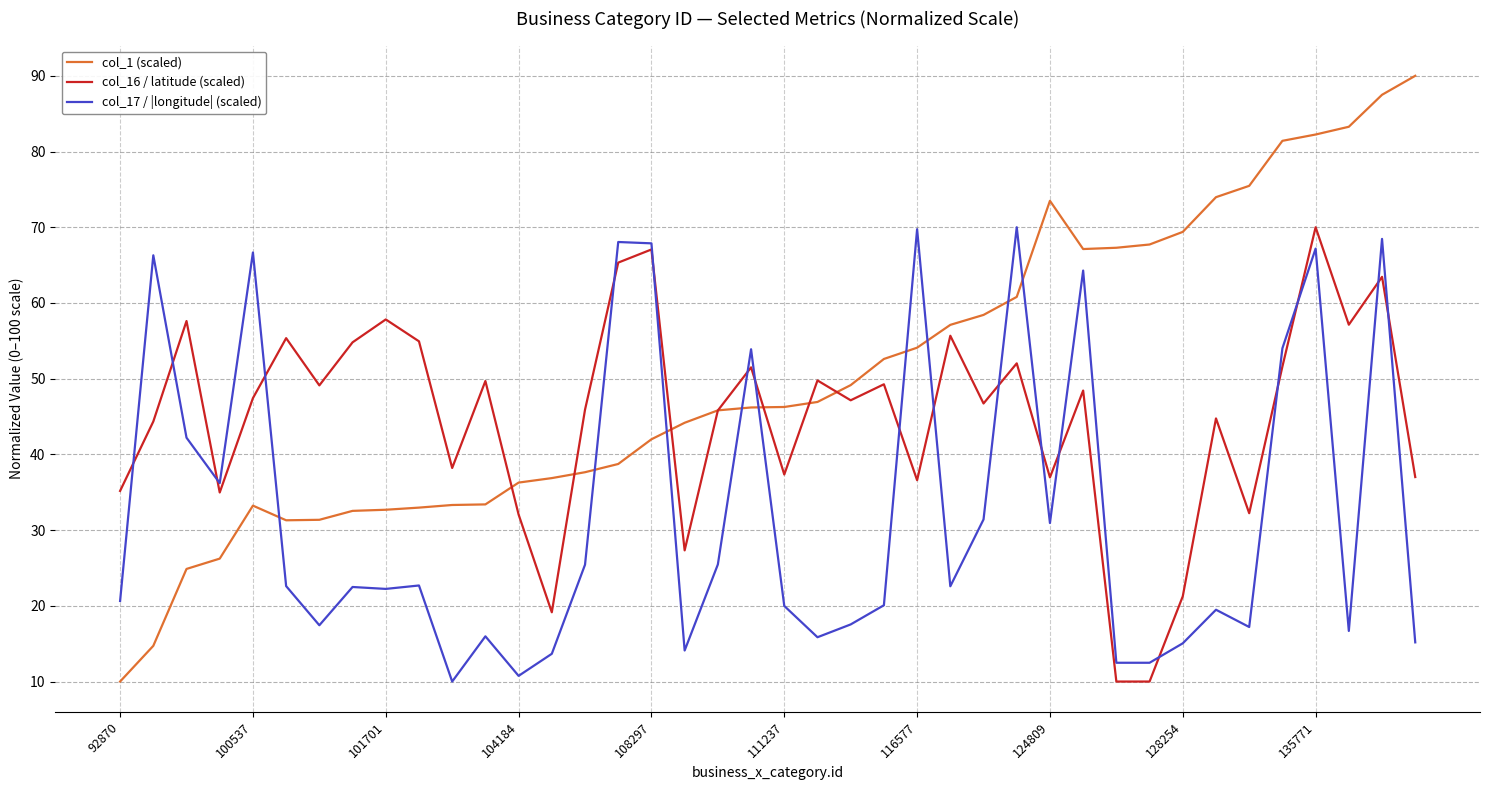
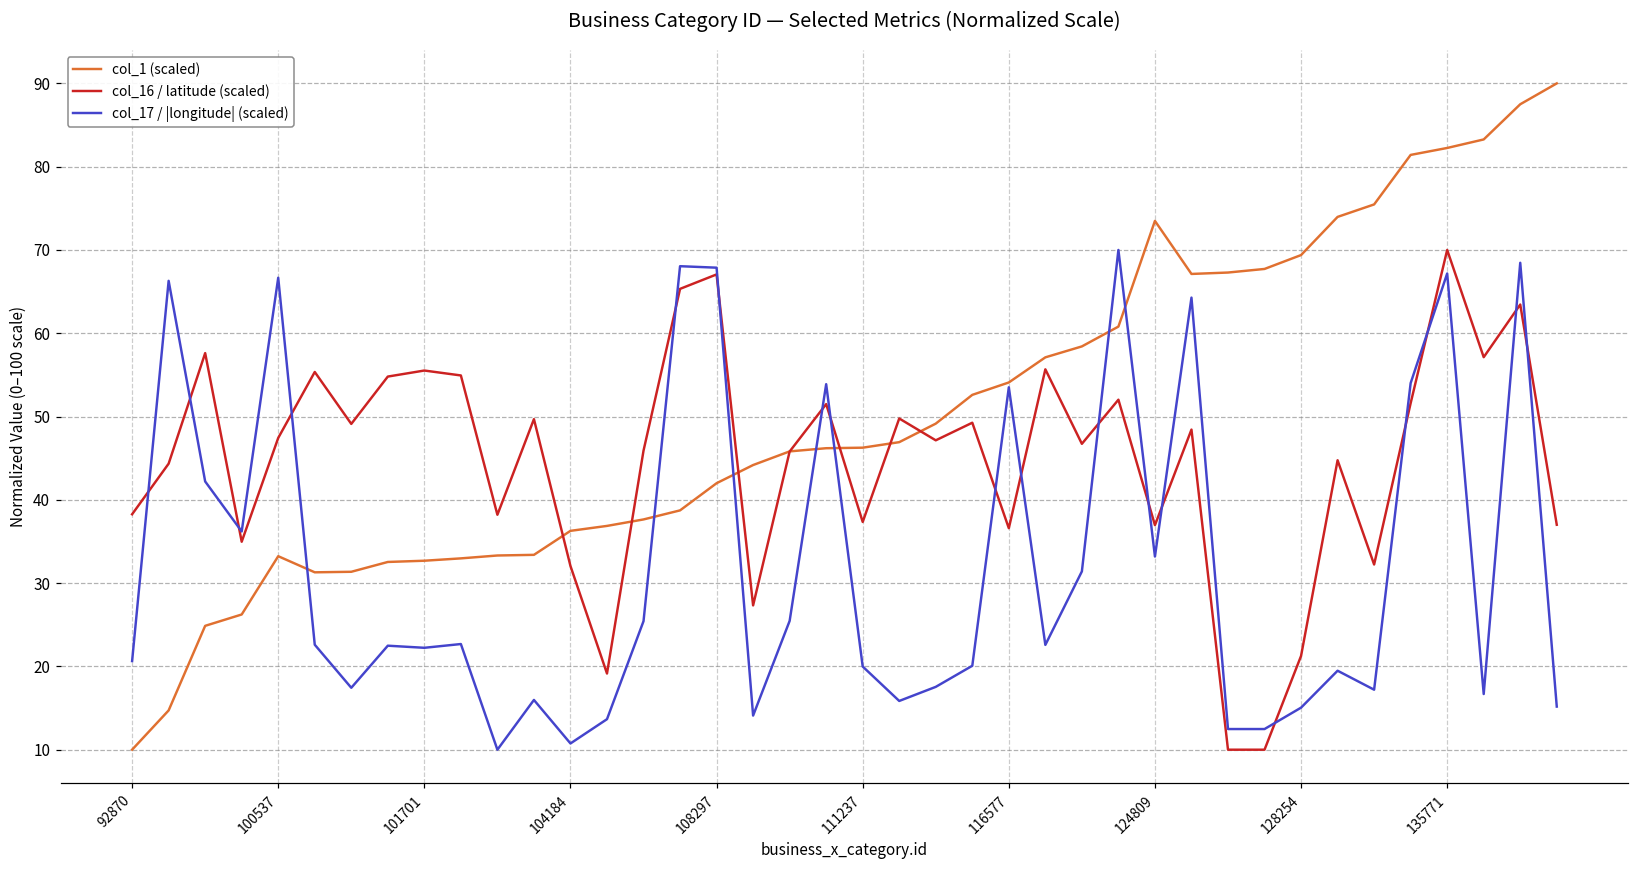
col_16 / latitude (scaled), 92870: 35 -> 38
col_16 / latitude (scaled), 101701: 58 -> 56
col_17 / |longitude| (scaled), 116577: 70 -> 54
col_17 / |longitude| (scaled), 124809: 31 -> 33
